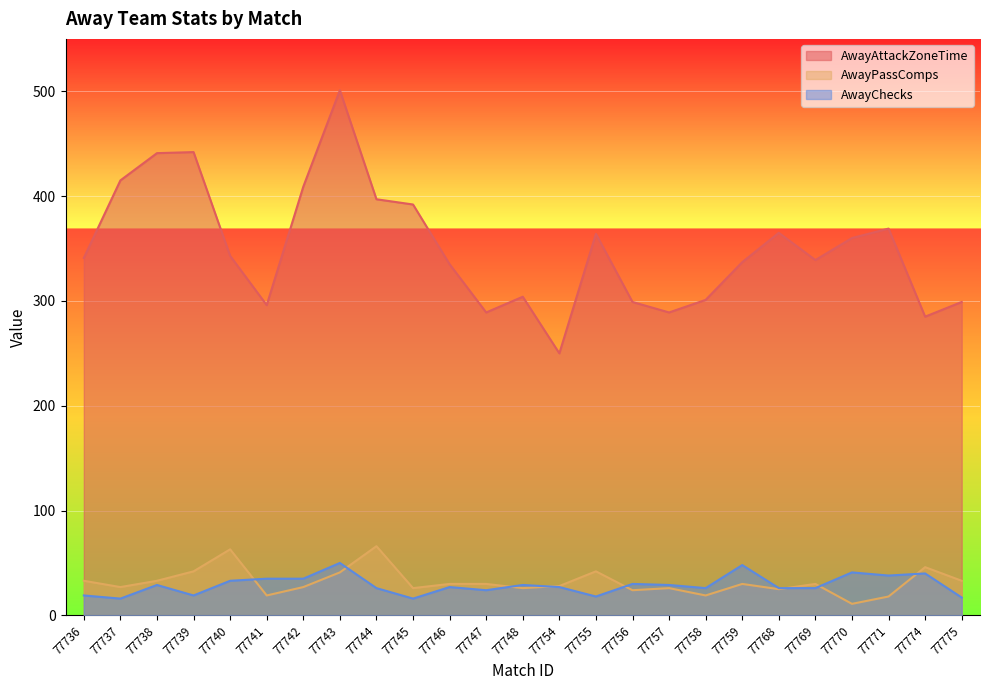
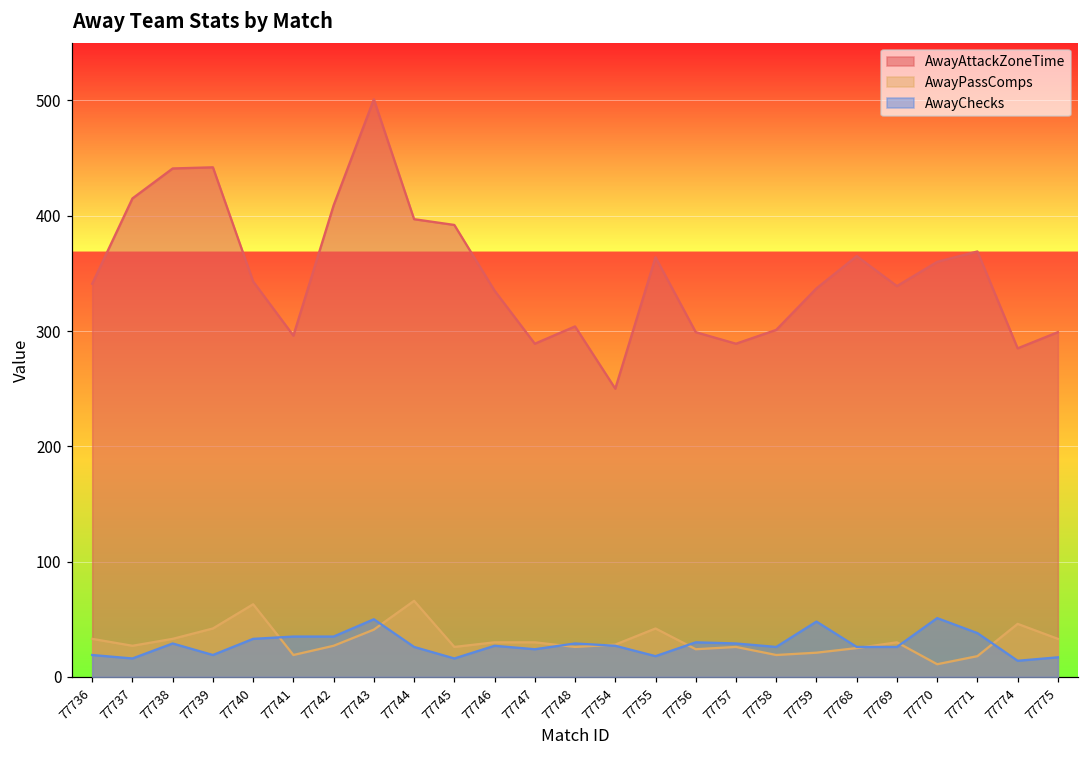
AwayPassComps, 77759: 30 -> 21
AwayChecks, 77770: 41 -> 51
AwayChecks, 77774: 40 -> 14
